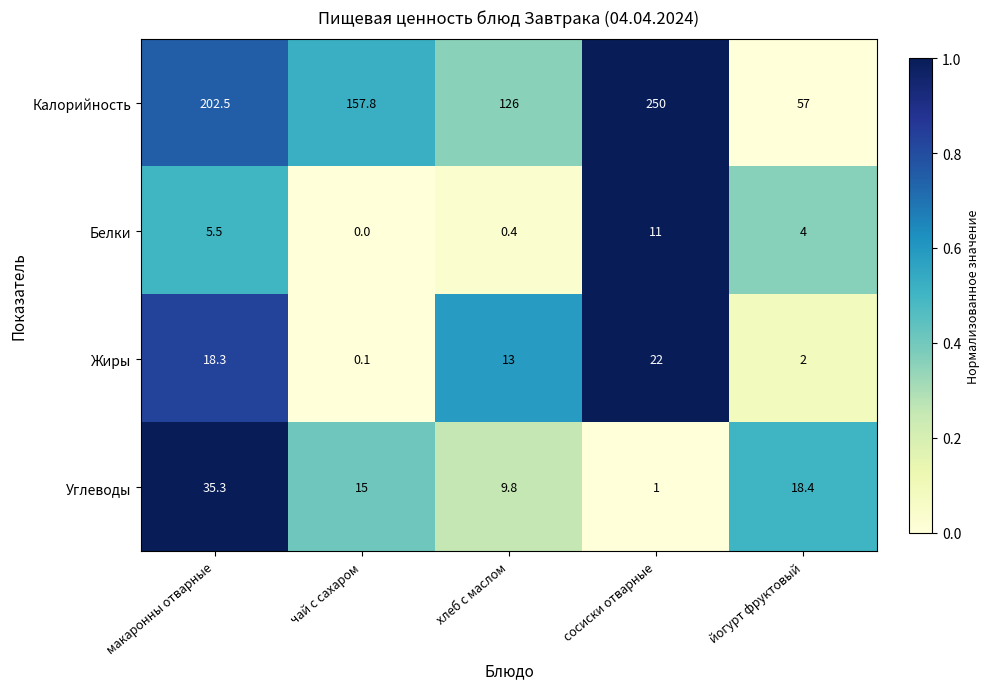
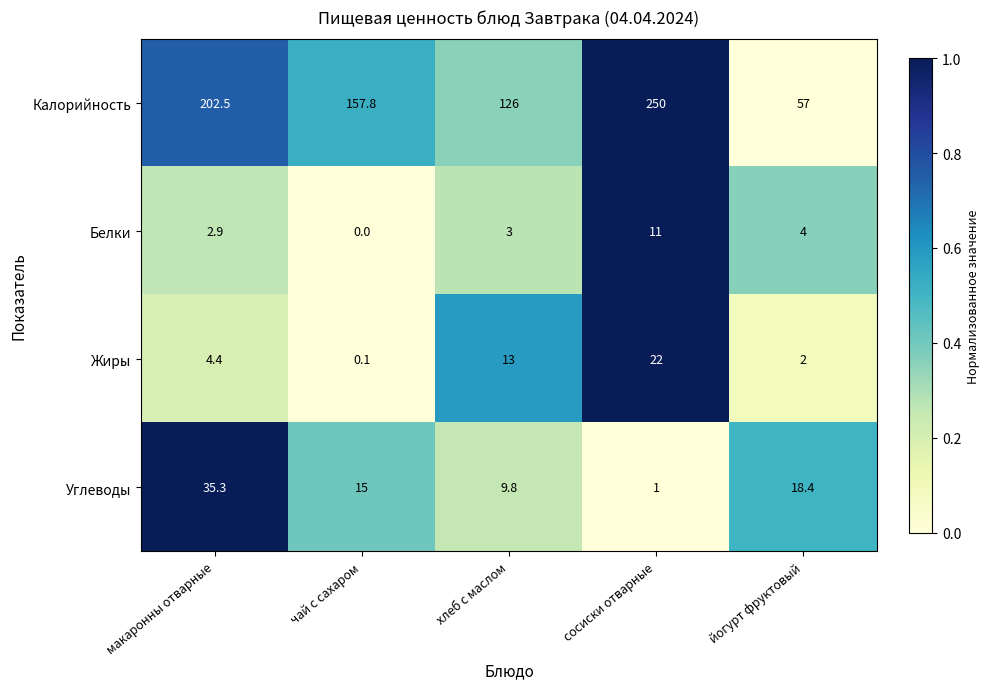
Белки, макаронны отварные: 5.5 -> 2.9
Белки, хлеб с маслом: 0.4 -> 3
Жиры, макаронны отварные: 18.3 -> 4.4
